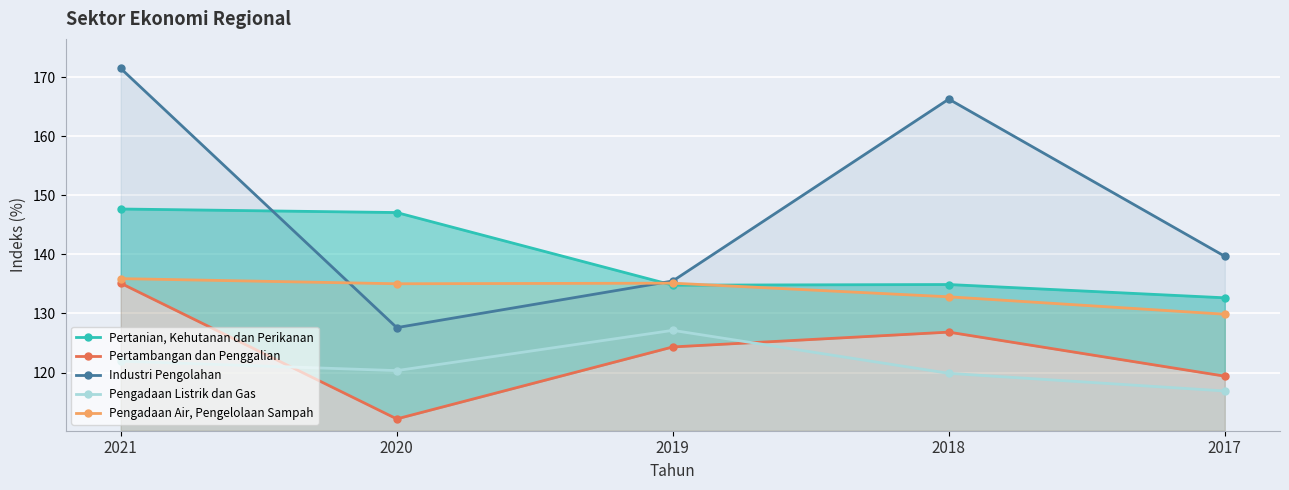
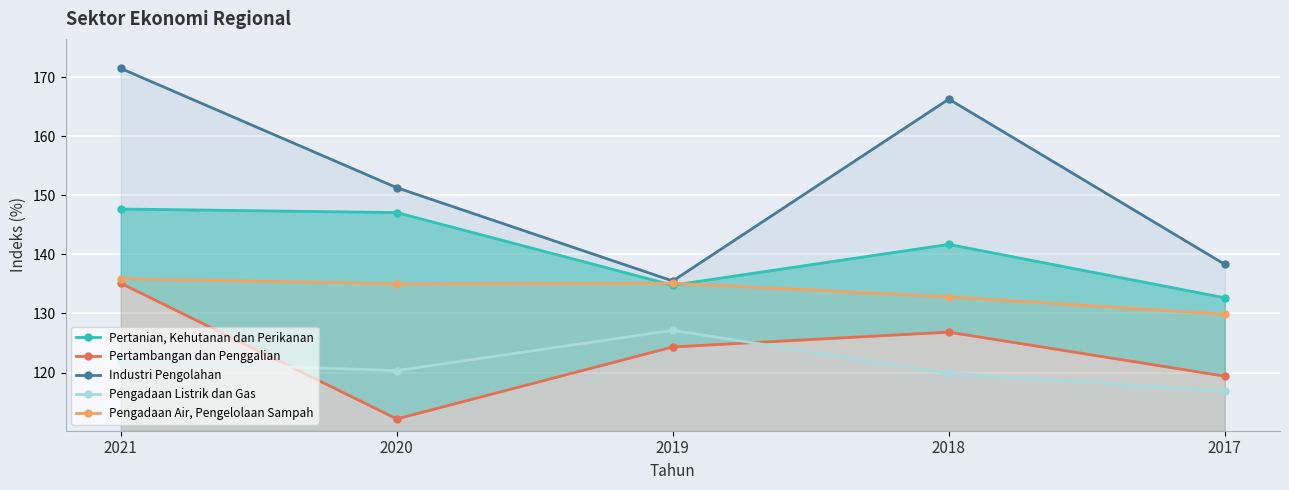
Industri Pengolahan, 2020: 128 -> 151
Pertanian, Kehutanan dan Perikanan, 2018: 135 -> 142
Industri Pengolahan, 2017: 140 -> 138
